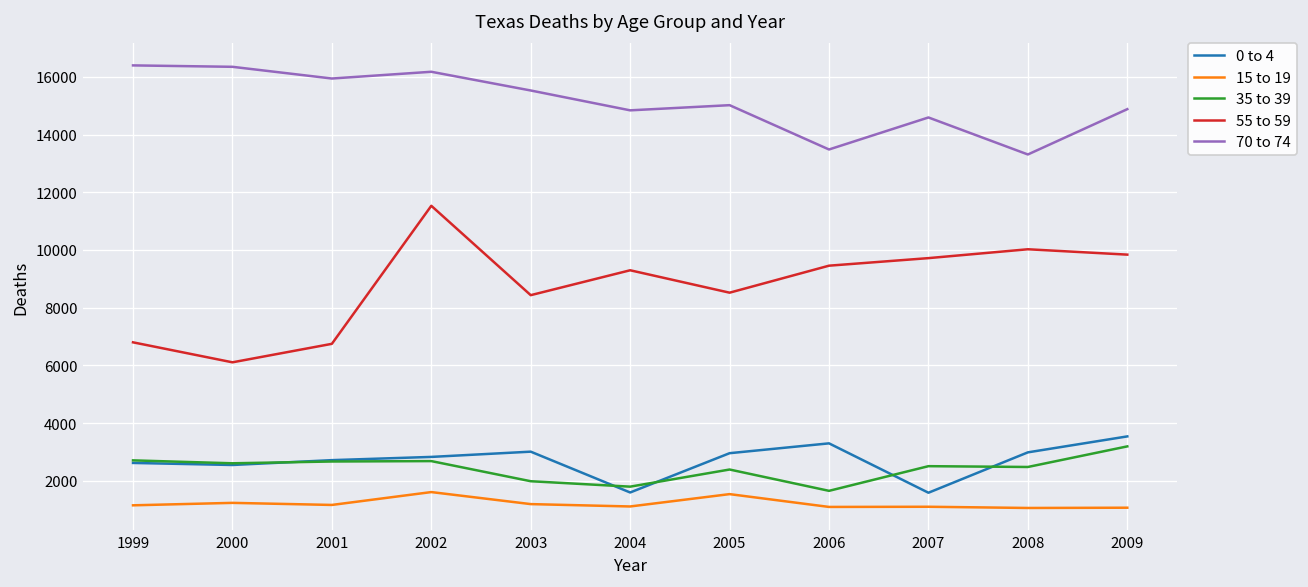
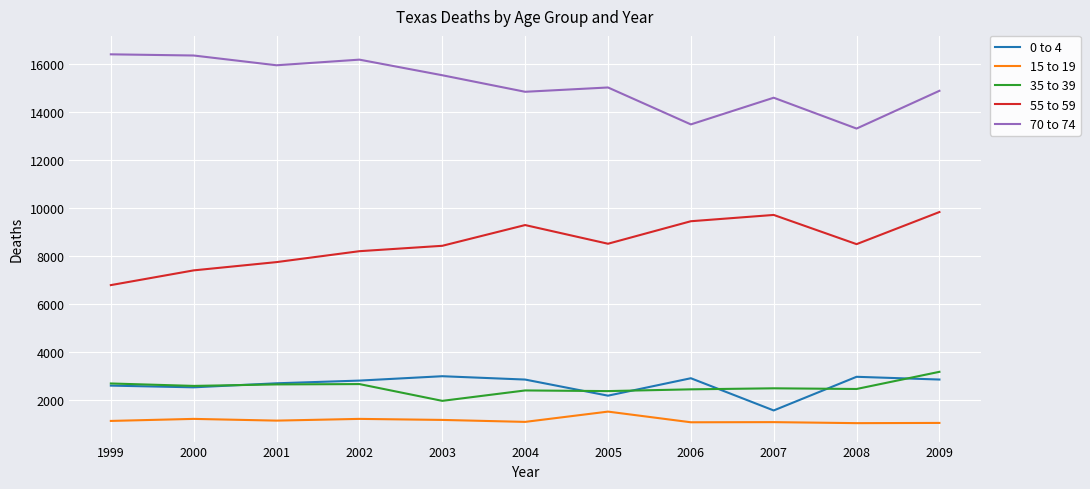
55 to 59, 2000: 6100 -> 7400
55 to 59, 2001: 6700 -> 7800
15 to 19, 2002: 1600 -> 1200
55 to 59, 2002: 11500 -> 8200
0 to 4, 2004: 1600 -> 2900
35 to 39, 2004: 1800 -> 2400
0 to 4, 2005: 3000 -> 2200
0 to 4, 2006: 3300 -> 2900
35 to 39, 2006: 1700 -> 2500
55 to 59, 2008: 10000 -> 8500
0 to 4, 2009: 3500 -> 2900
